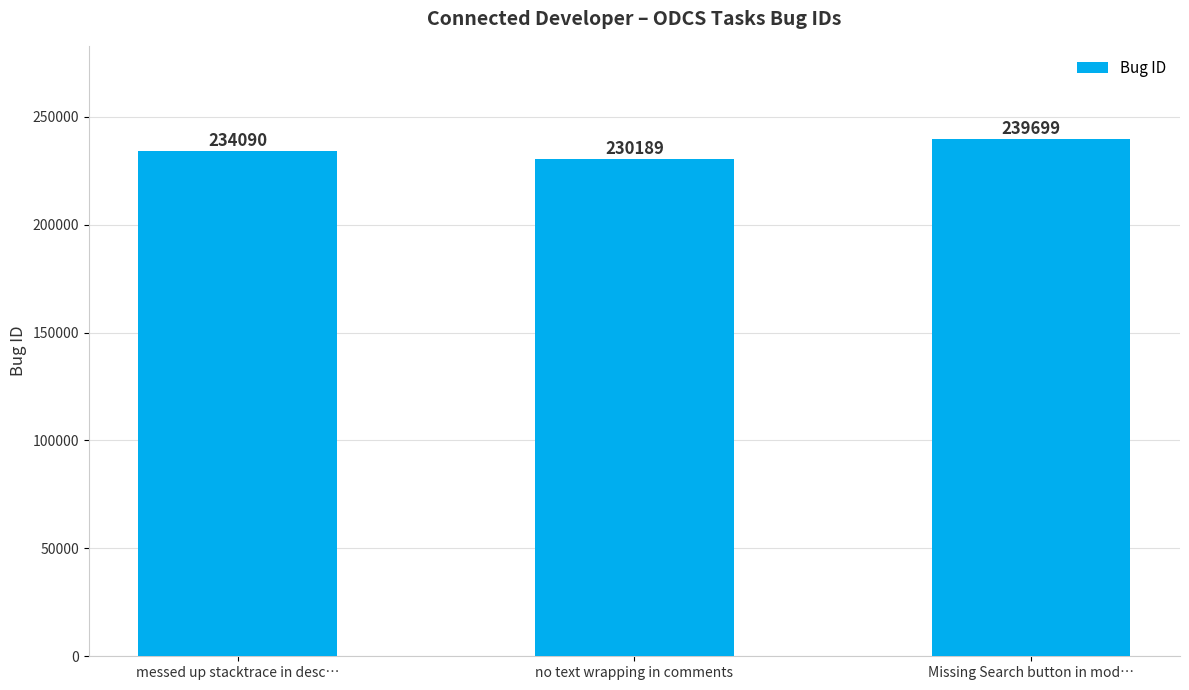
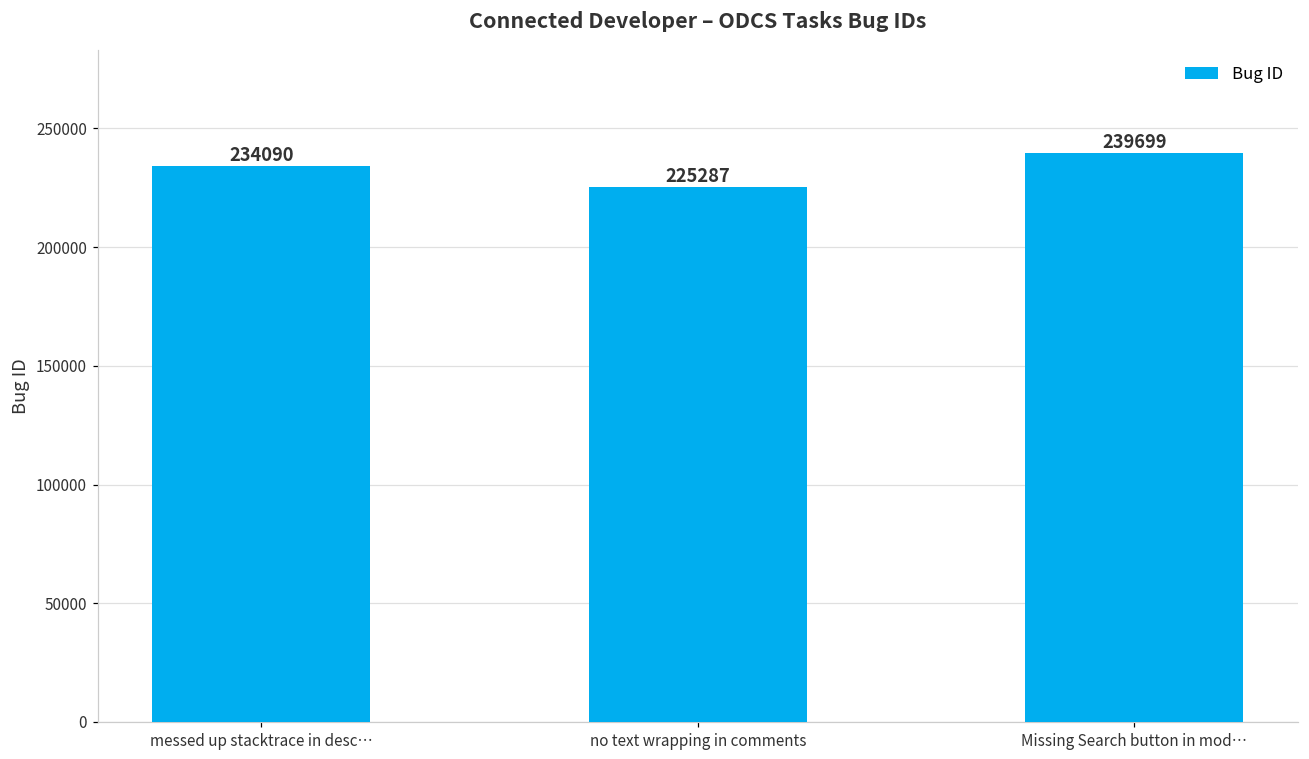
no text wrapping in comments: 230189 -> 225287
